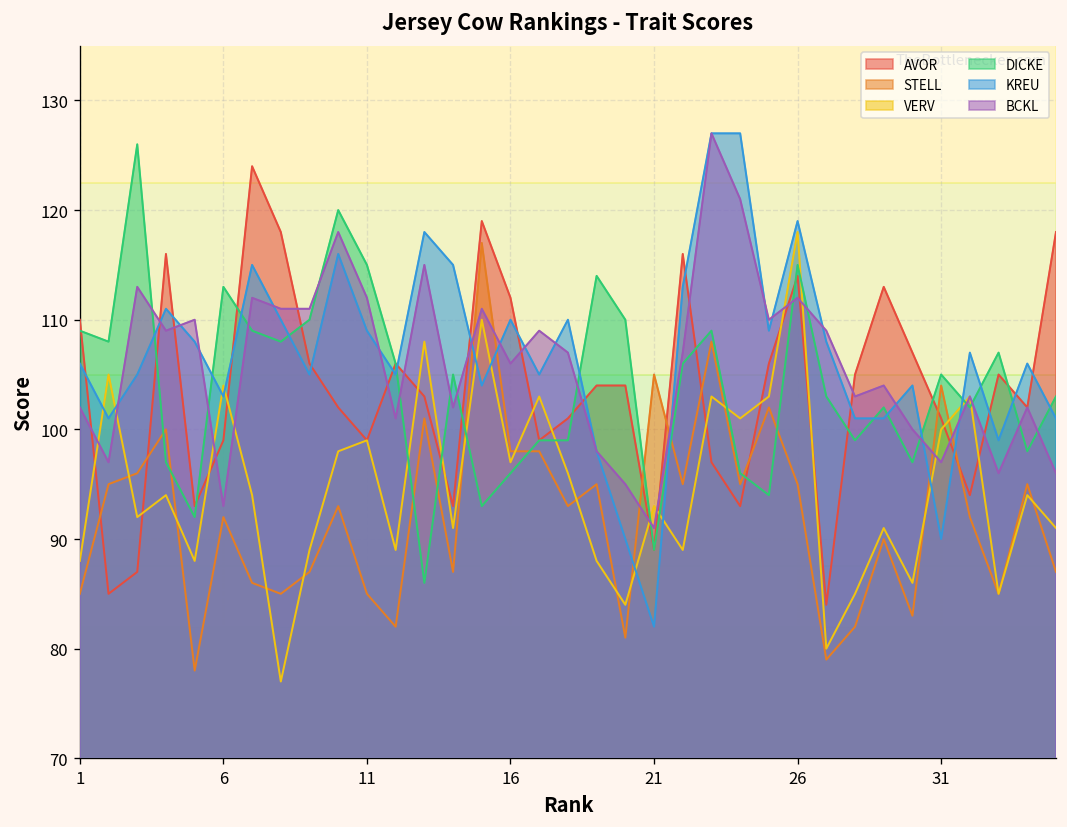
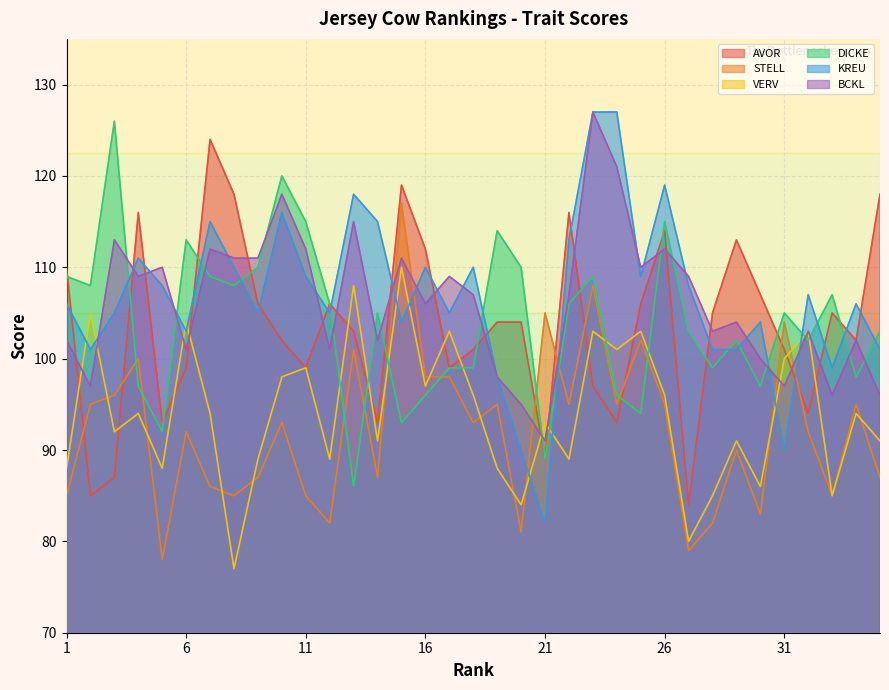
BCKL, 6: 93 -> 101
VERV, 26: 118 -> 96
